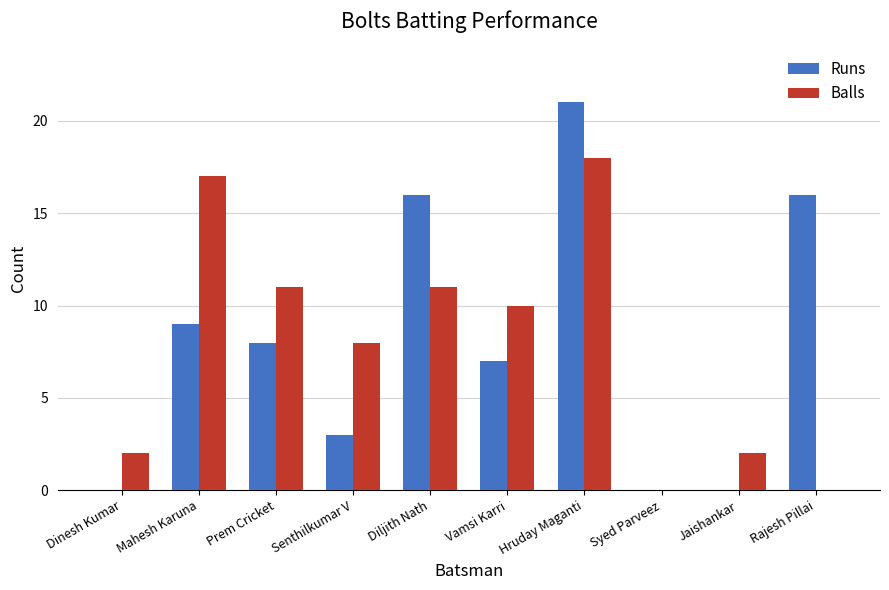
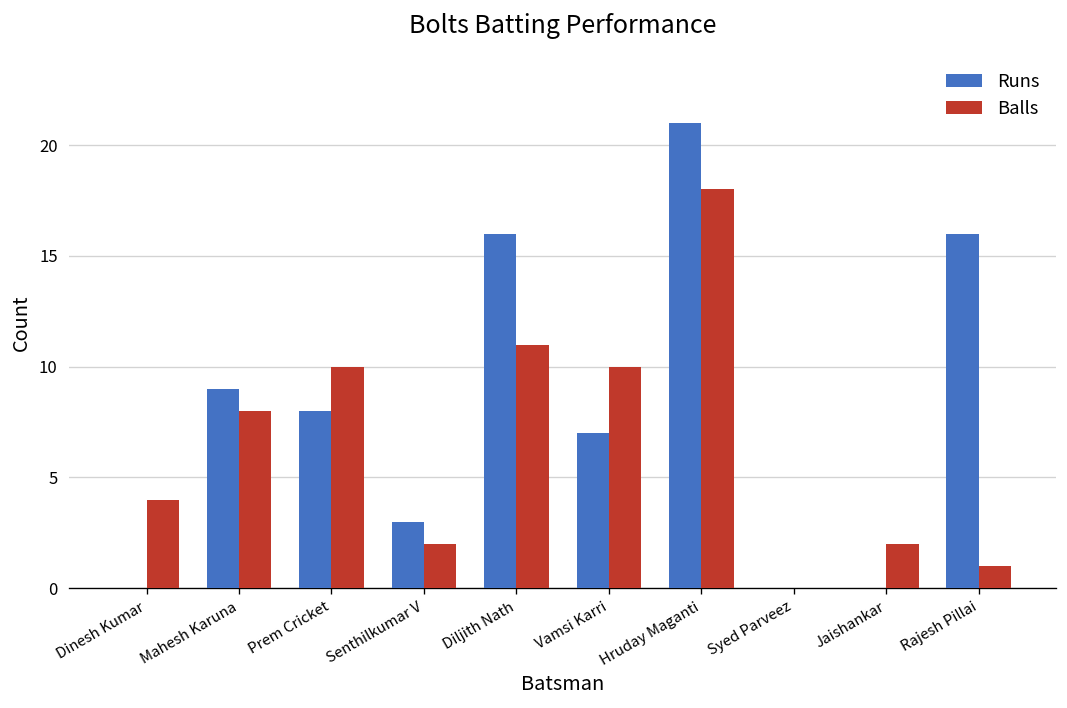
Balls, Dinesh Kumar: 2 -> 4
Balls, Mahesh Karuna: 17 -> 8
Balls, Prem Cricket: 11 -> 10
Balls, Senthilkumar V: 8 -> 2
Balls, Rajesh Pillai: 0 -> 1
